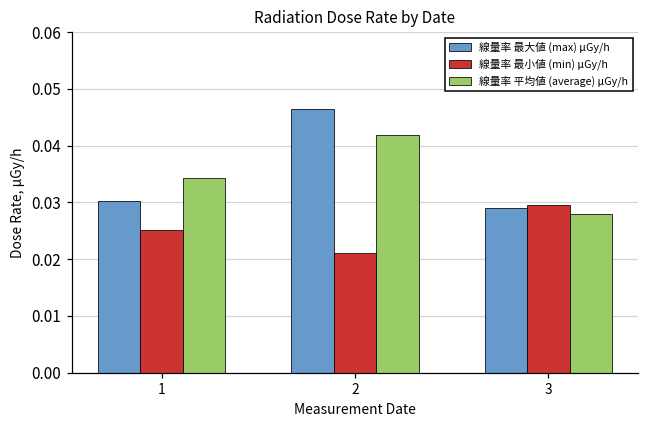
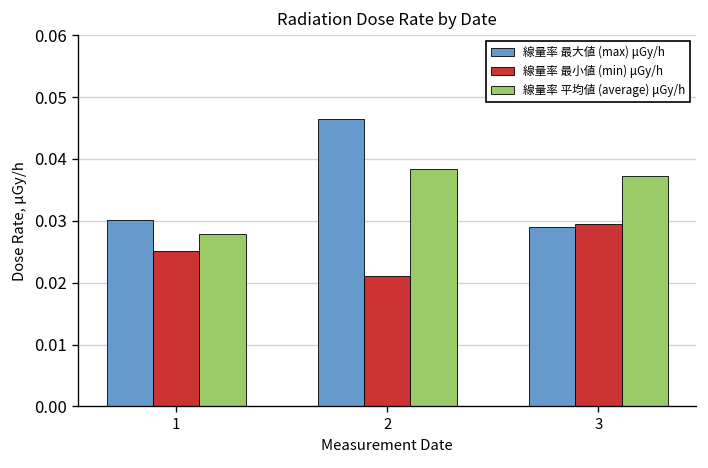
線量率 平均値 (average) μGy/h, 1: 0.034 -> 0.028
線量率 平均値 (average) μGy/h, 2: 0.042 -> 0.038
線量率 平均値 (average) μGy/h, 3: 0.028 -> 0.037
